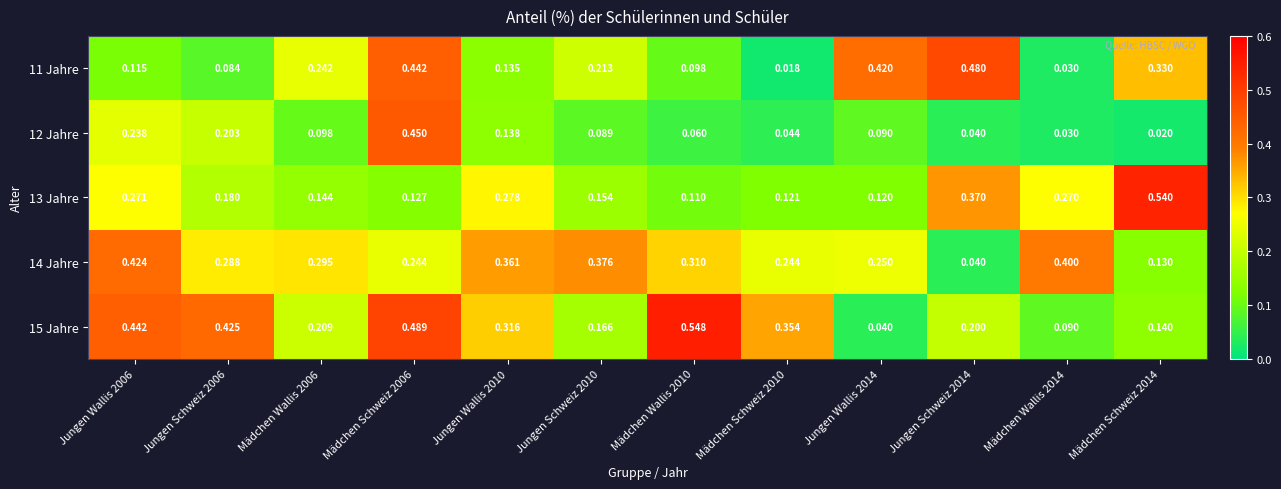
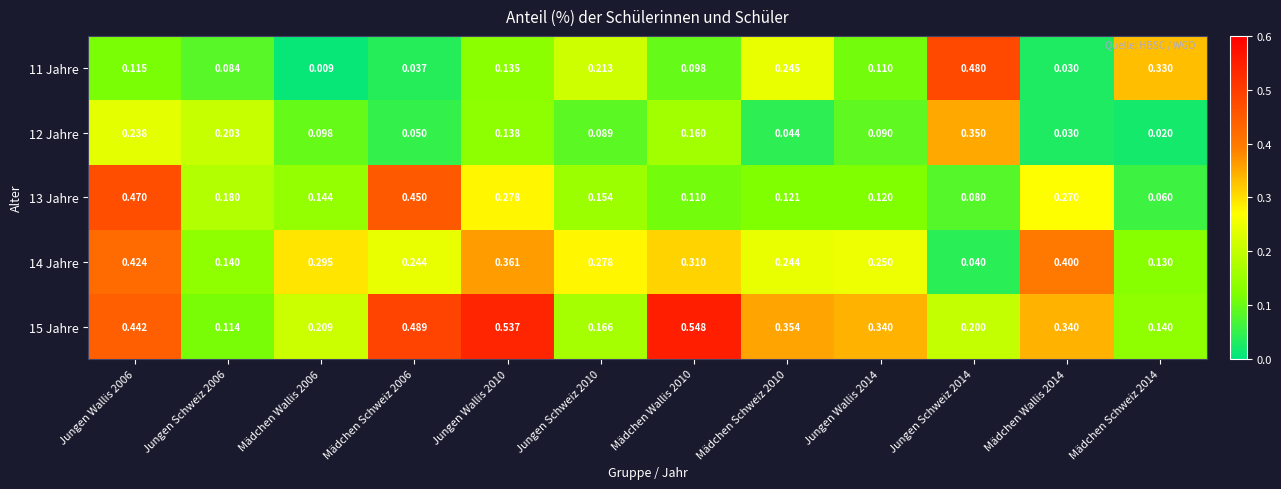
11 Jahre, Mädchen Wallis 2006: 0.242 -> 0.009
11 Jahre, Mädchen Schweiz 2006: 0.442 -> 0.037
11 Jahre, Mädchen Schweiz 2010: 0.018 -> 0.245
11 Jahre, Jungen Wallis 2014: 0.420 -> 0.110
12 Jahre, Mädchen Schweiz 2006: 0.450 -> 0.050
12 Jahre, Mädchen Wallis 2010: 0.060 -> 0.160
12 Jahre, Jungen Schweiz 2014: 0.040 -> 0.350
13 Jahre, Jungen Wallis 2006: 0.271 -> 0.470
13 Jahre, Mädchen Schweiz 2006: 0.127 -> 0.450
13 Jahre, Jungen Schweiz 2014: 0.370 -> 0.080
13 Jahre, Mädchen Schweiz 2014: 0.540 -> 0.060
14 Jahre, Jungen Schweiz 2006: 0.288 -> 0.140
14 Jahre, Jungen Schweiz 2010: 0.376 -> 0.278
15 Jahre, Jungen Schweiz 2006: 0.425 -> 0.114
15 Jahre, Jungen Wallis 2010: 0.316 -> 0.537
15 Jahre, Jungen Wallis 2014: 0.040 -> 0.340
15 Jahre, Mädchen Wallis 2014: 0.090 -> 0.340
